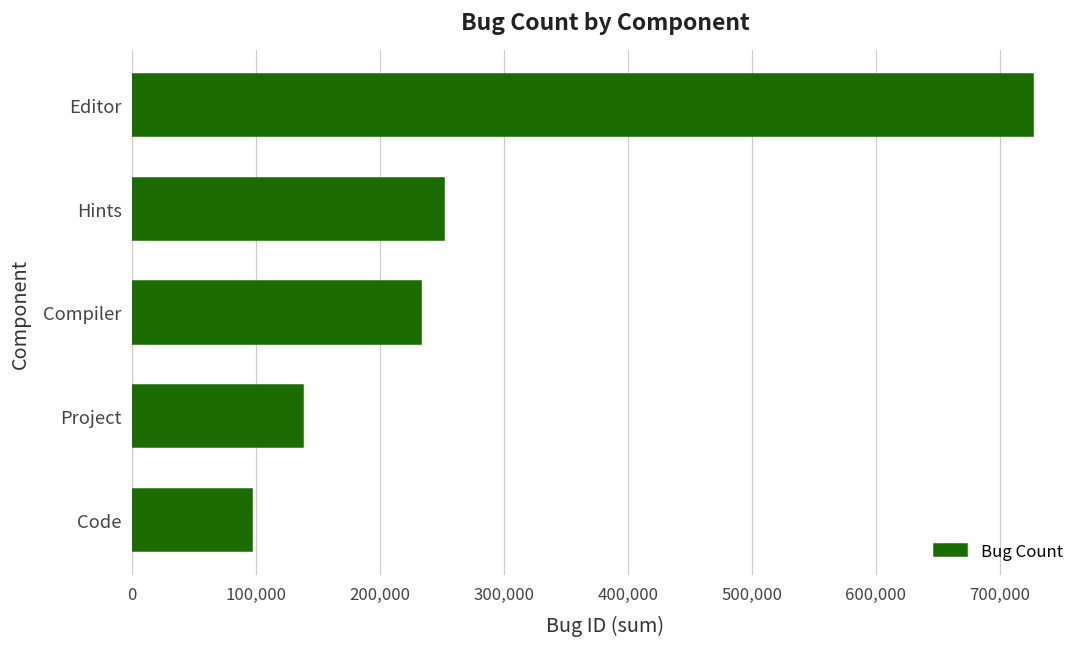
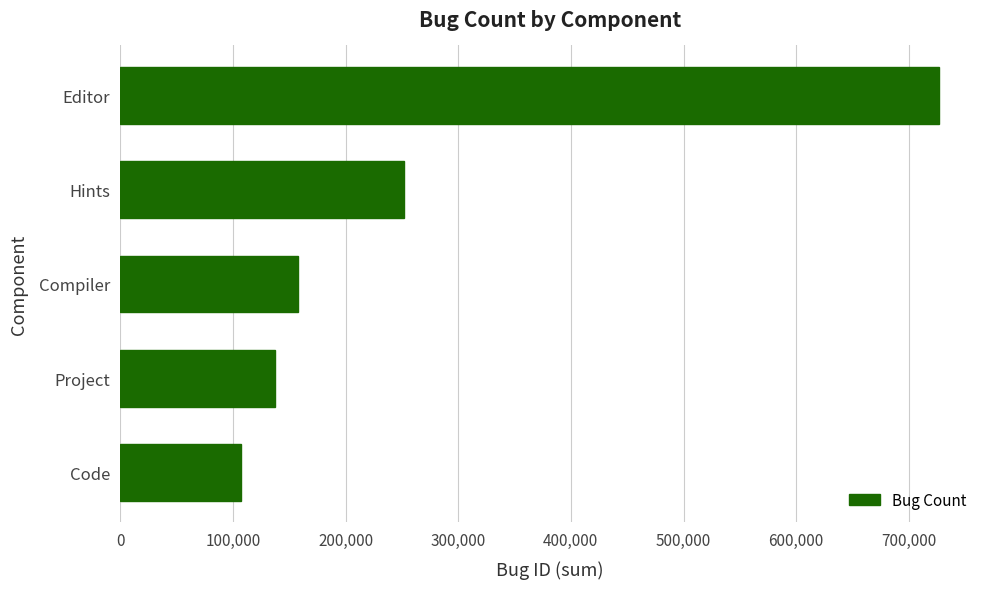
Compiler: 233,000 -> 158,000
Code: 97,000 -> 107,000
